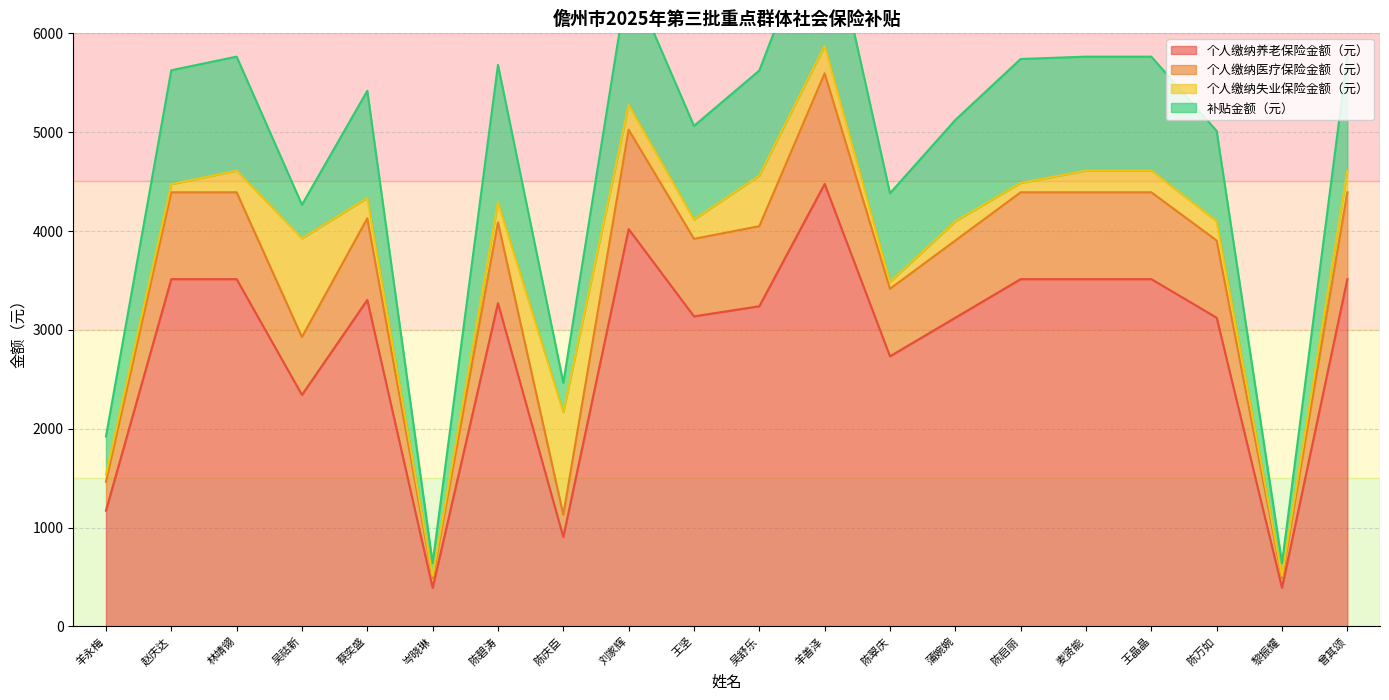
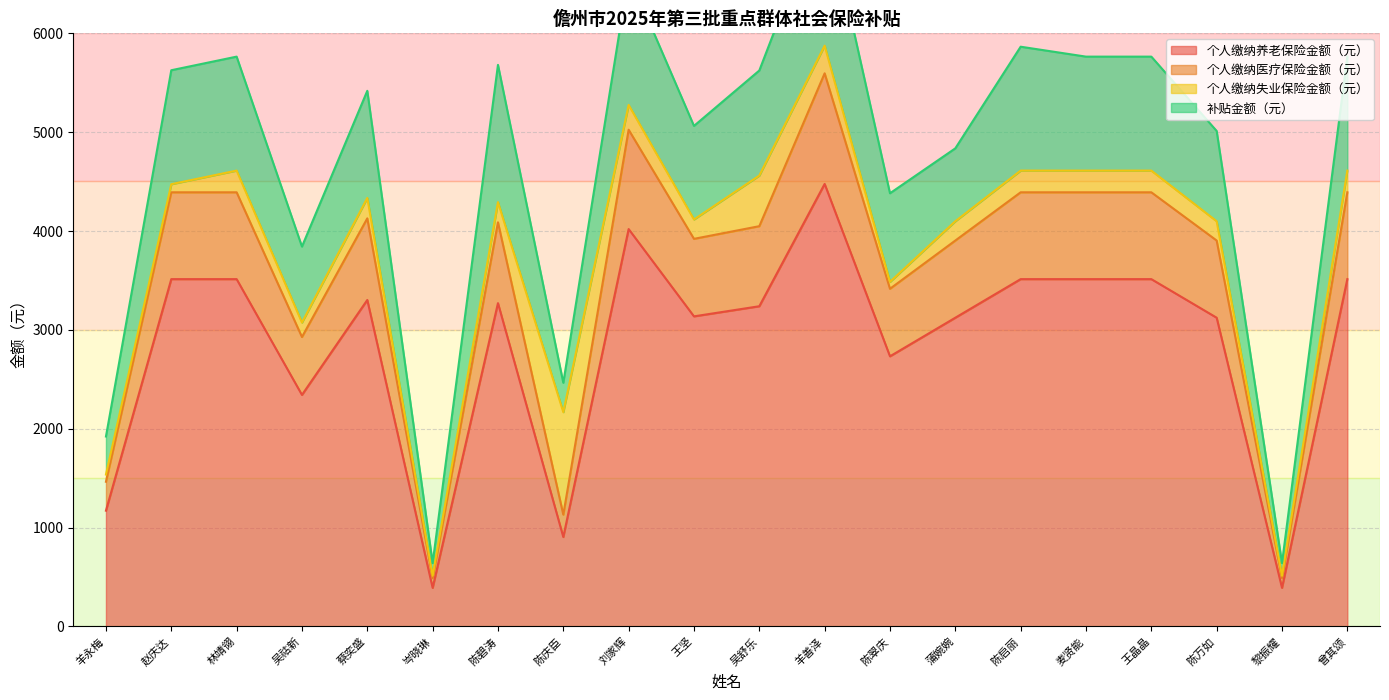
个人缴纳失业保险金额（元）, 吴祜新: 1000 -> 100
补贴金额（元）, 吴祜新: 300 -> 800
补贴金额（元）, 蒲婉婉: 1000 -> 700
个人缴纳失业保险金额（元）, 陈启丽: 100 -> 200
